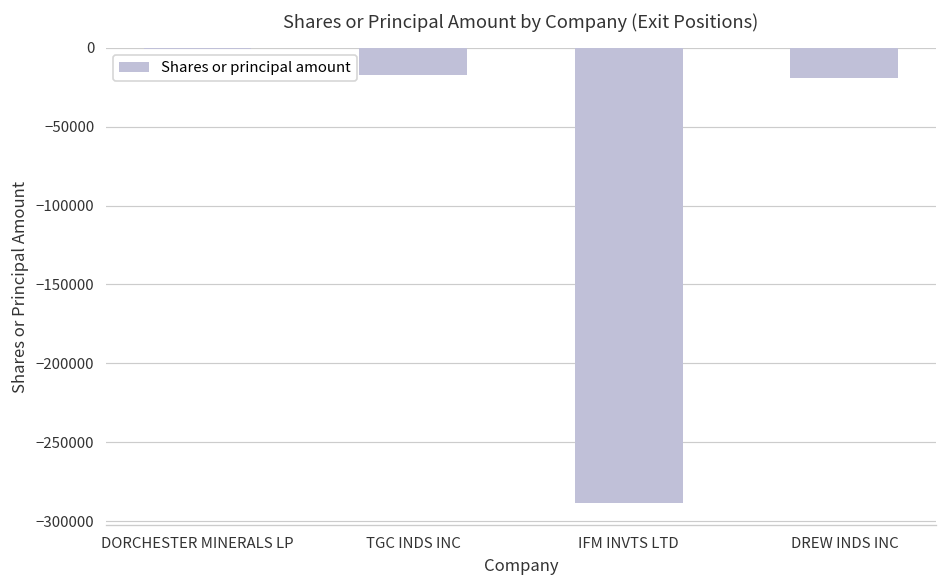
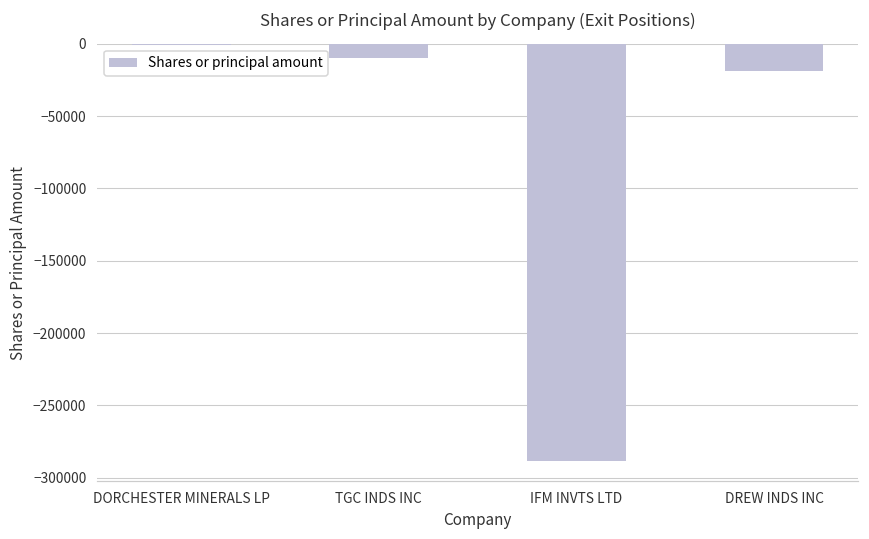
TGC INDS INC: -17000 -> -10000
